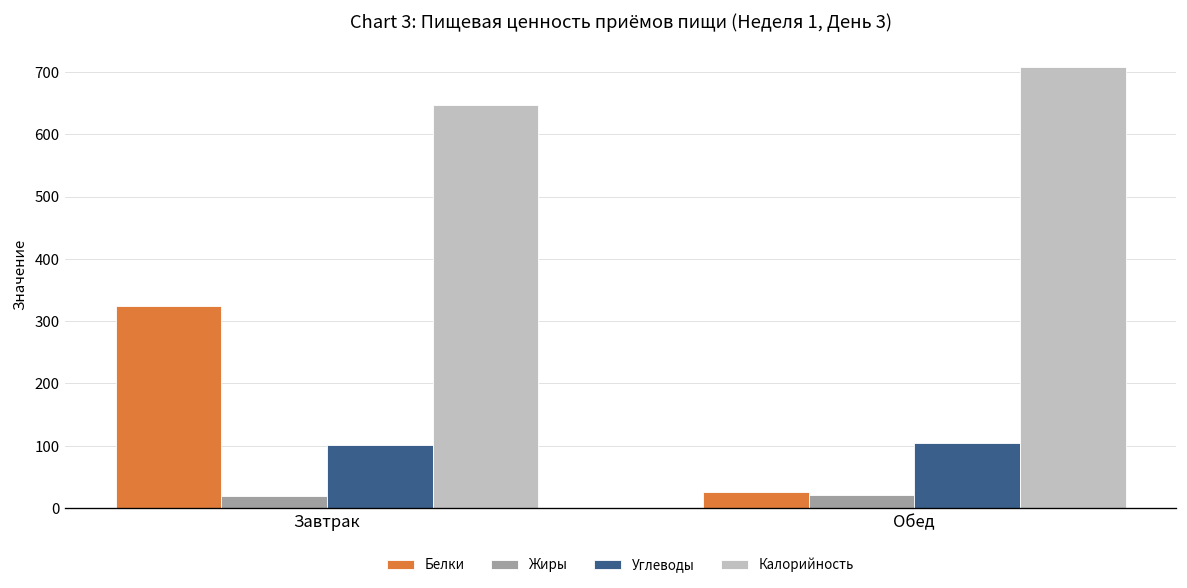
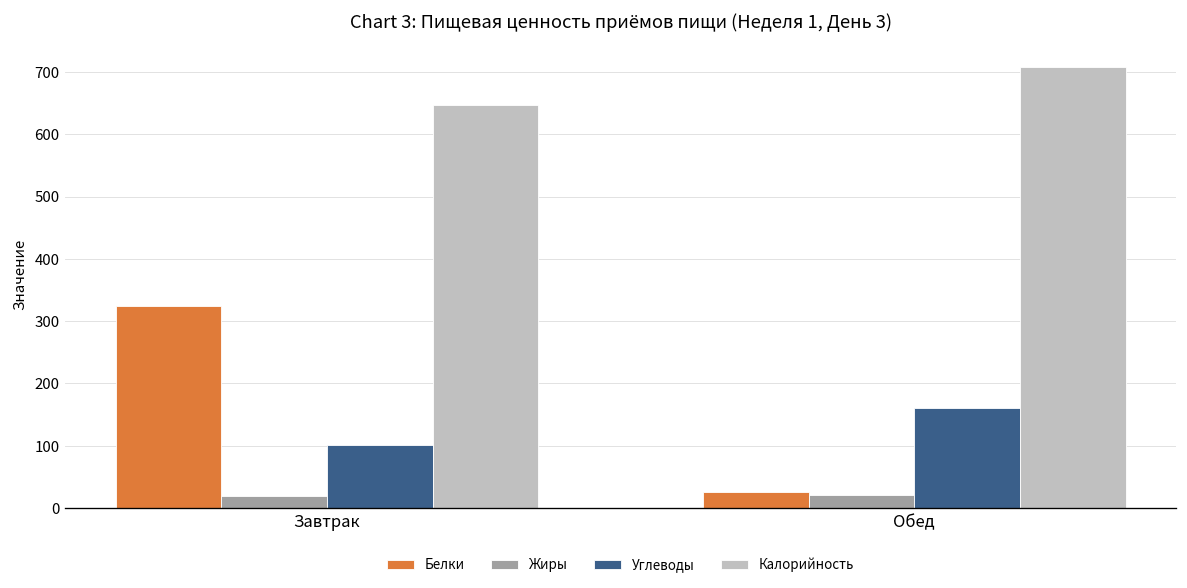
Углеводы, Обед: 100 -> 160
